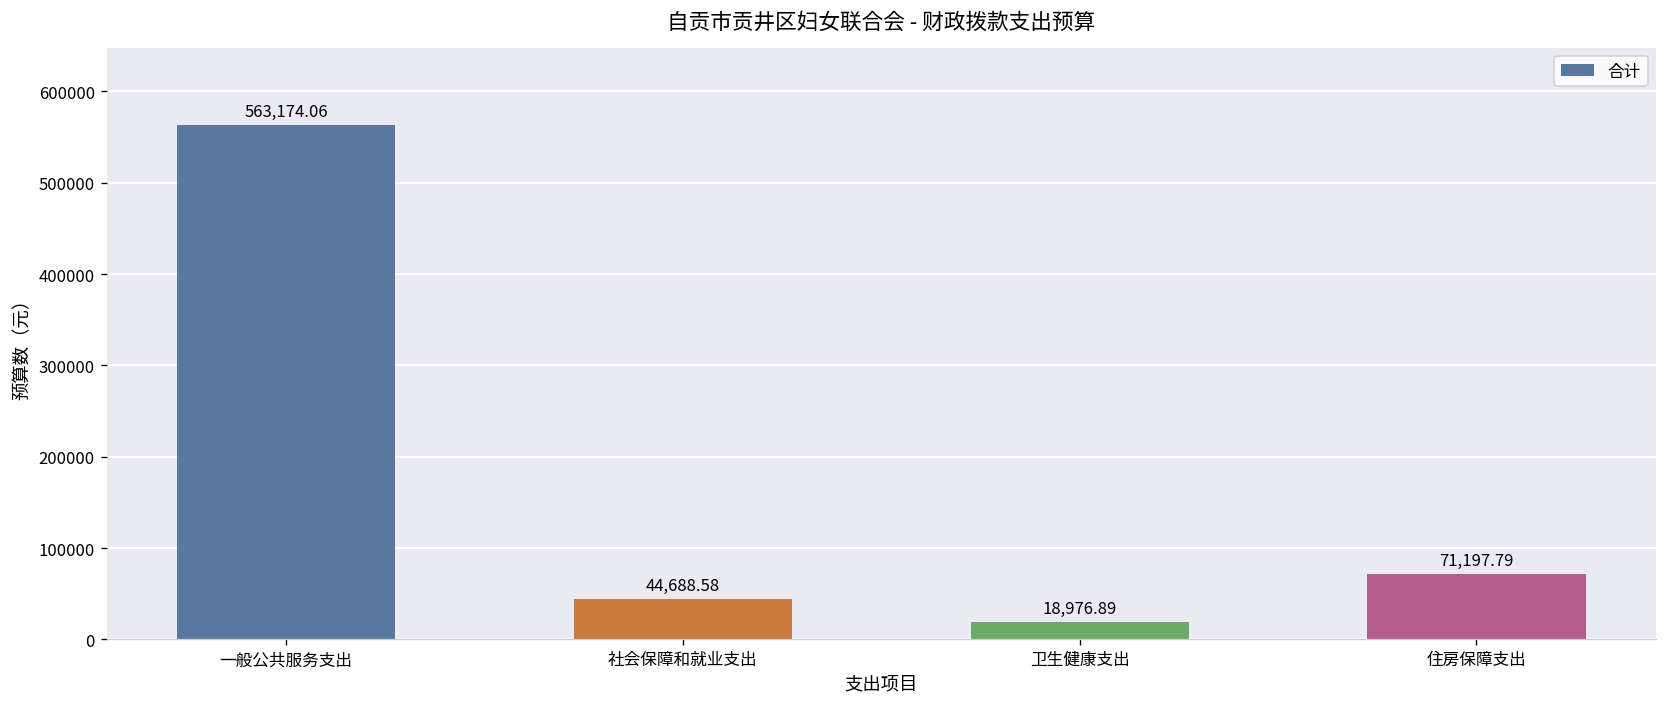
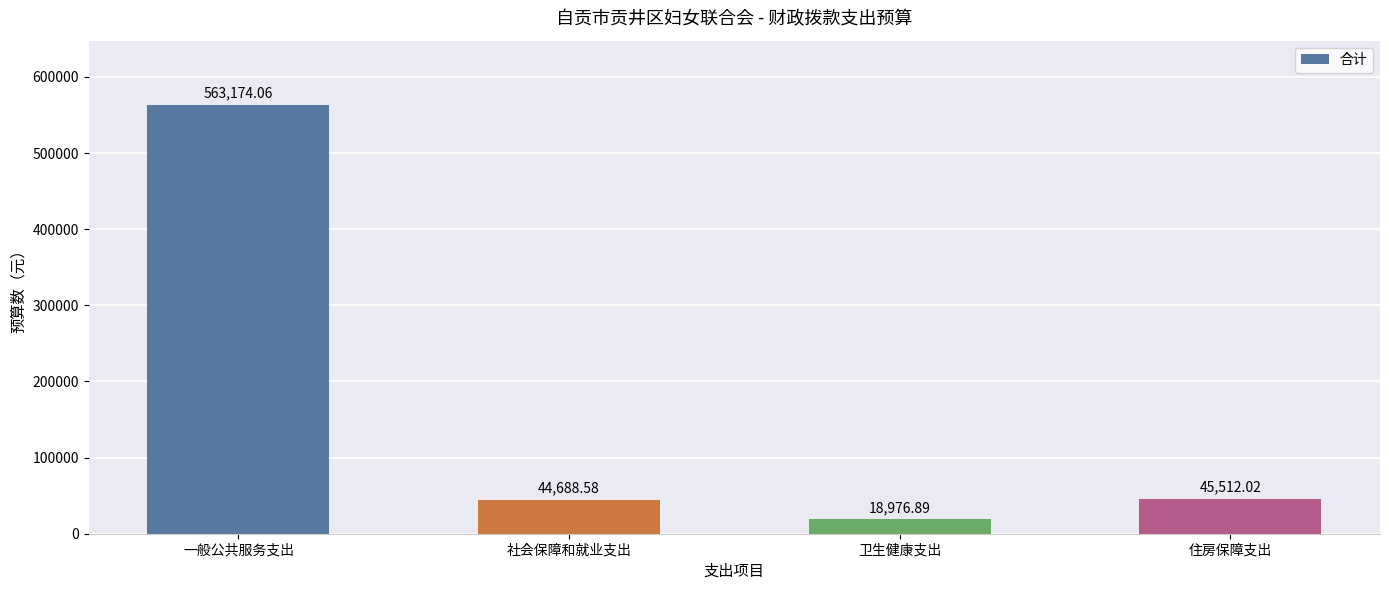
住房保障支出: 71,197.79 -> 45,512.02
